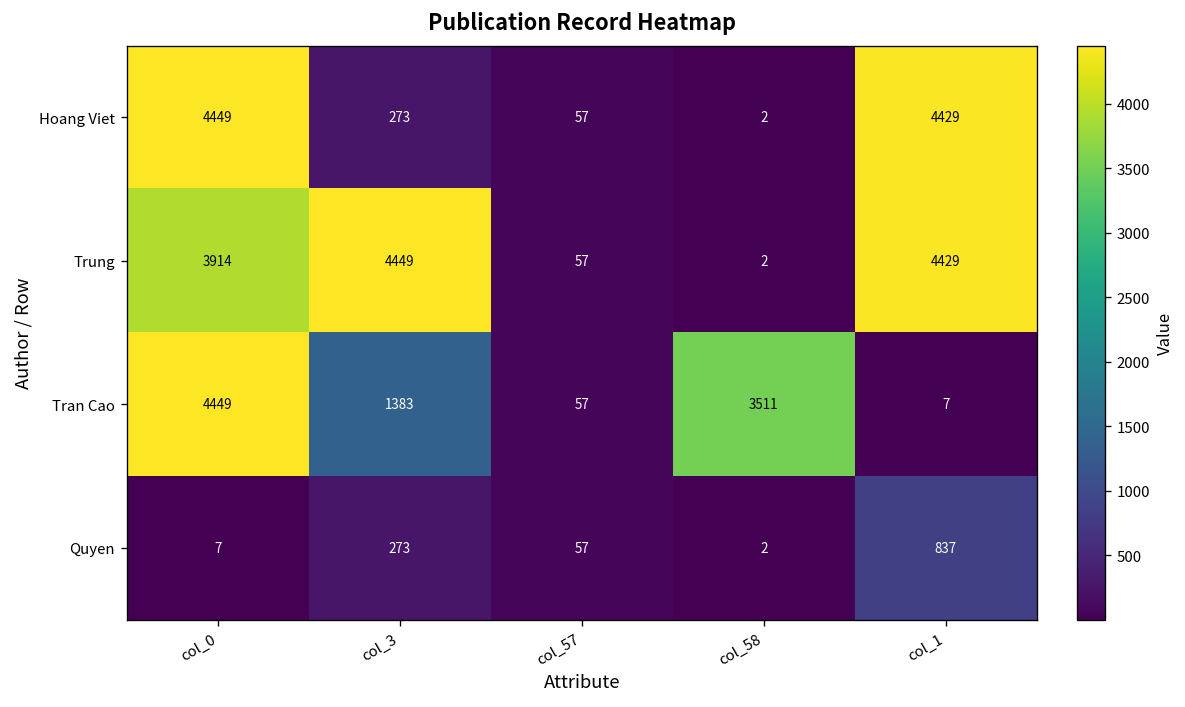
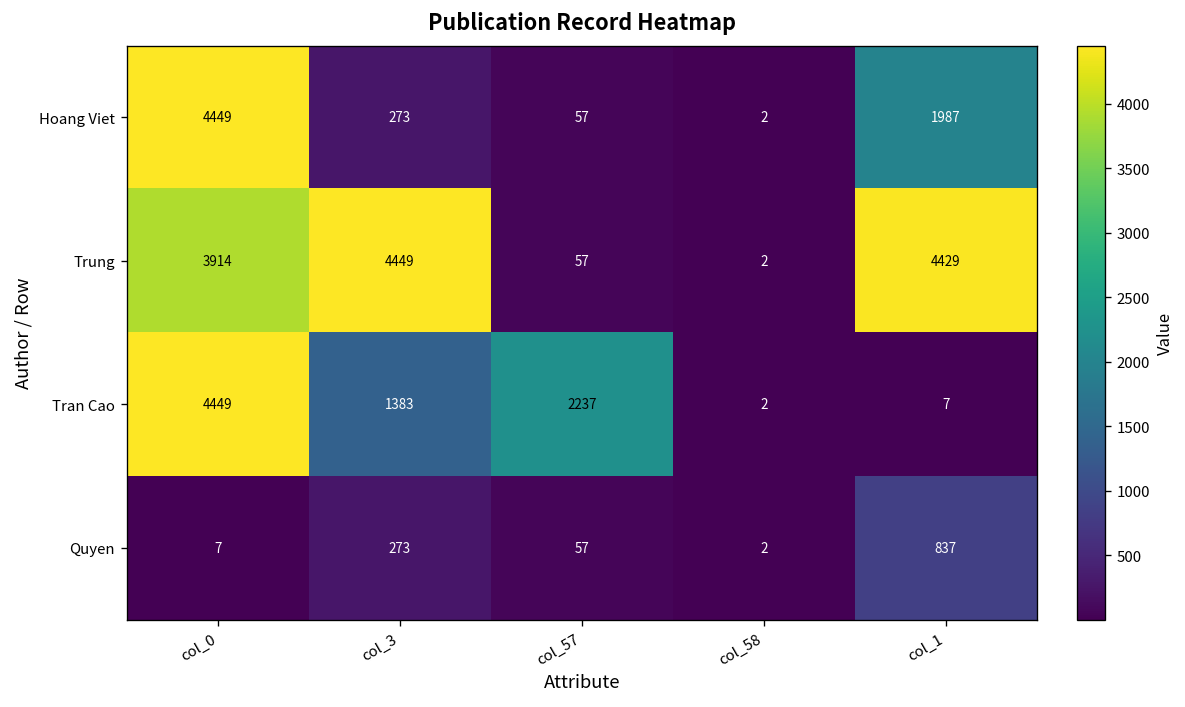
Hoang Viet, col_1: 4429 -> 1987
Tran Cao, col_57: 57 -> 2237
Tran Cao, col_58: 3511 -> 2
